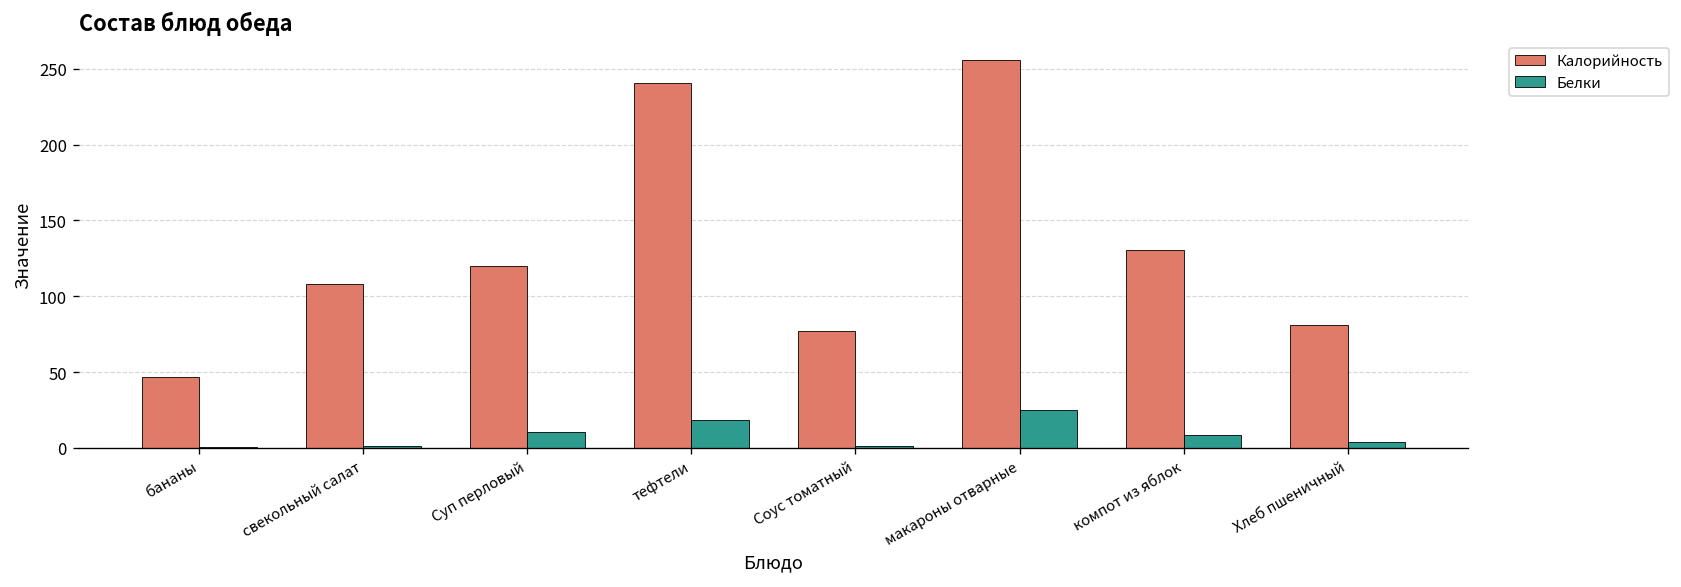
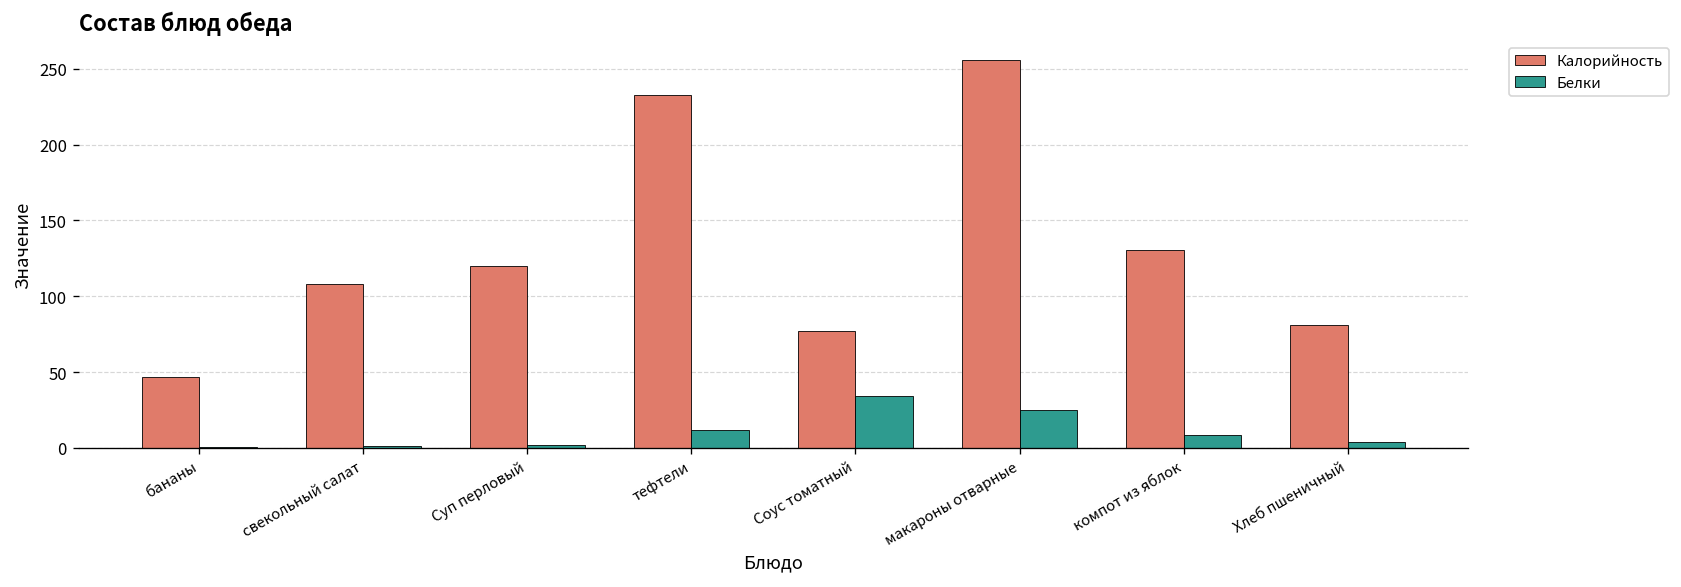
Белки, Суп перловый: 10 -> 2
Калорийность, тефтели: 240 -> 232
Белки, тефтели: 18 -> 12
Белки, Соус томатный: 2 -> 34
